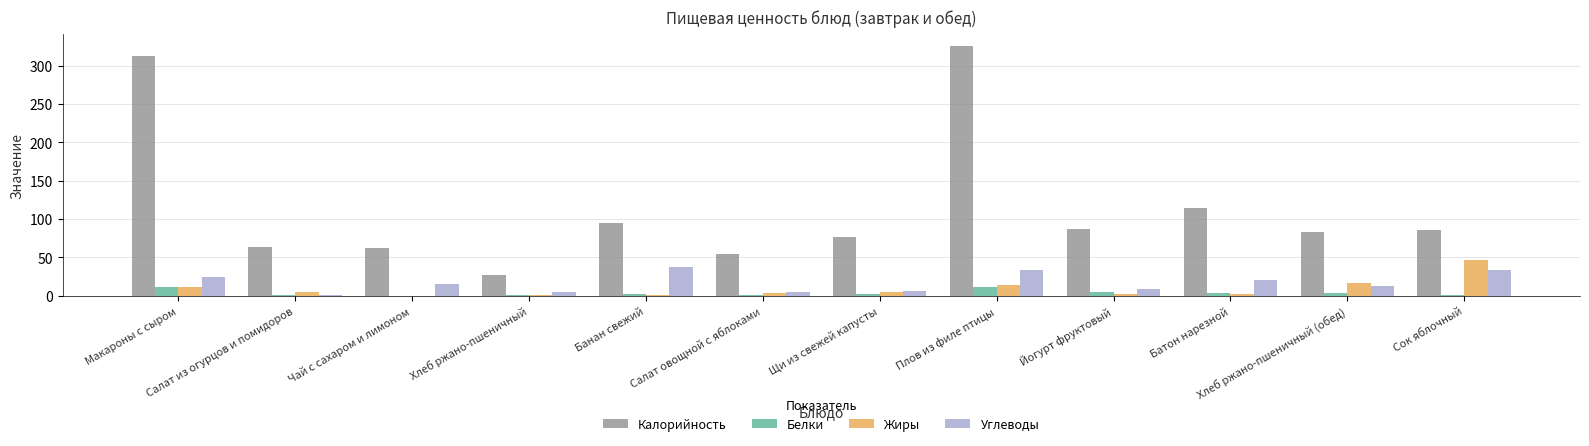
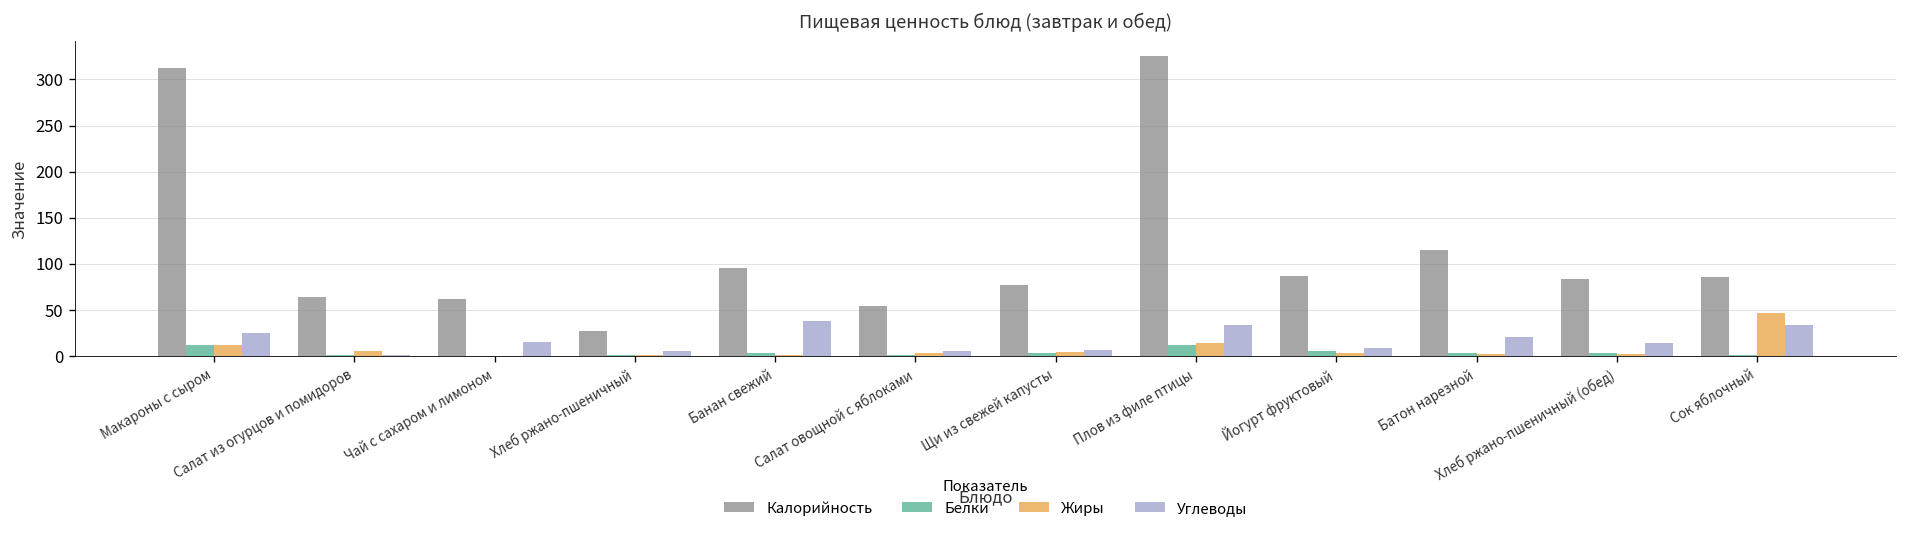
Жиры, Хлеб ржано-пшеничный (обед): 20 -> 0
